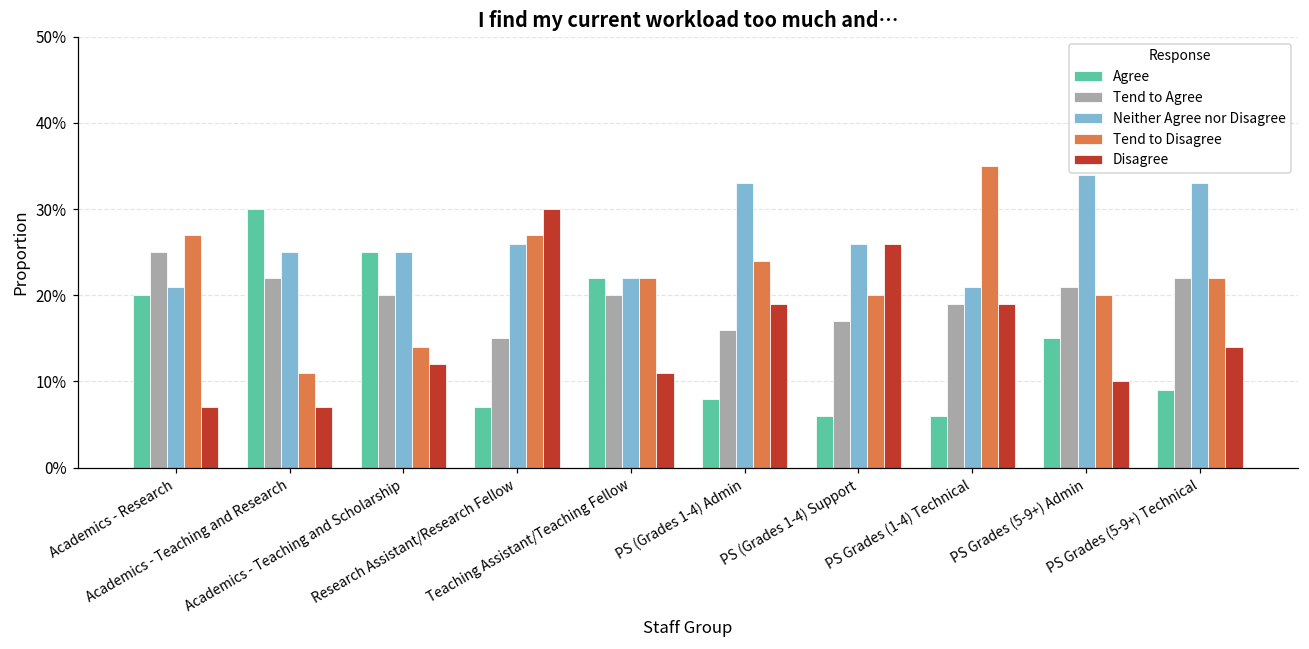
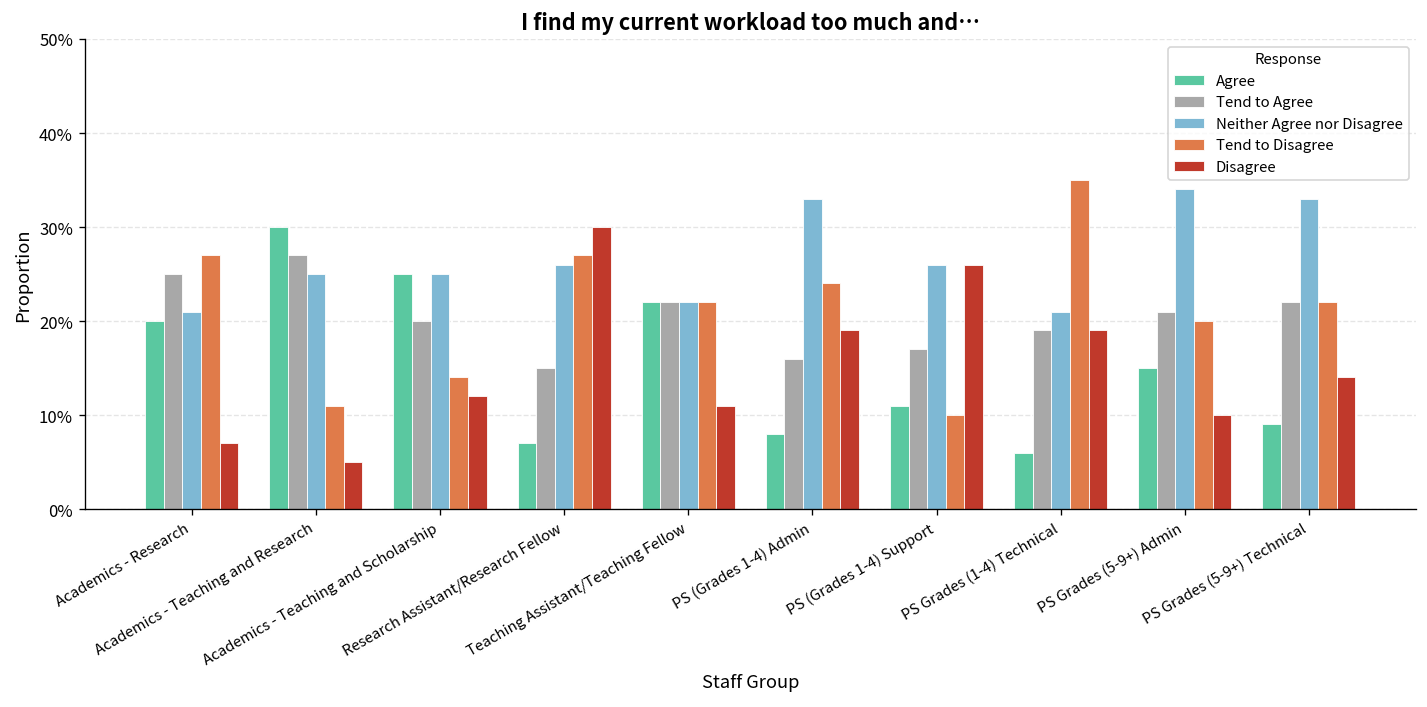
Tend to Agree, Academics - Teaching and Research: 22% -> 27%
Disagree, Academics - Teaching and Research: 7% -> 5%
Tend to Agree, Teaching Assistant/Teaching Fellow: 20% -> 22%
Agree, PS (Grades 1-4) Support: 6% -> 11%
Tend to Disagree, PS (Grades 1-4) Support: 20% -> 10%
